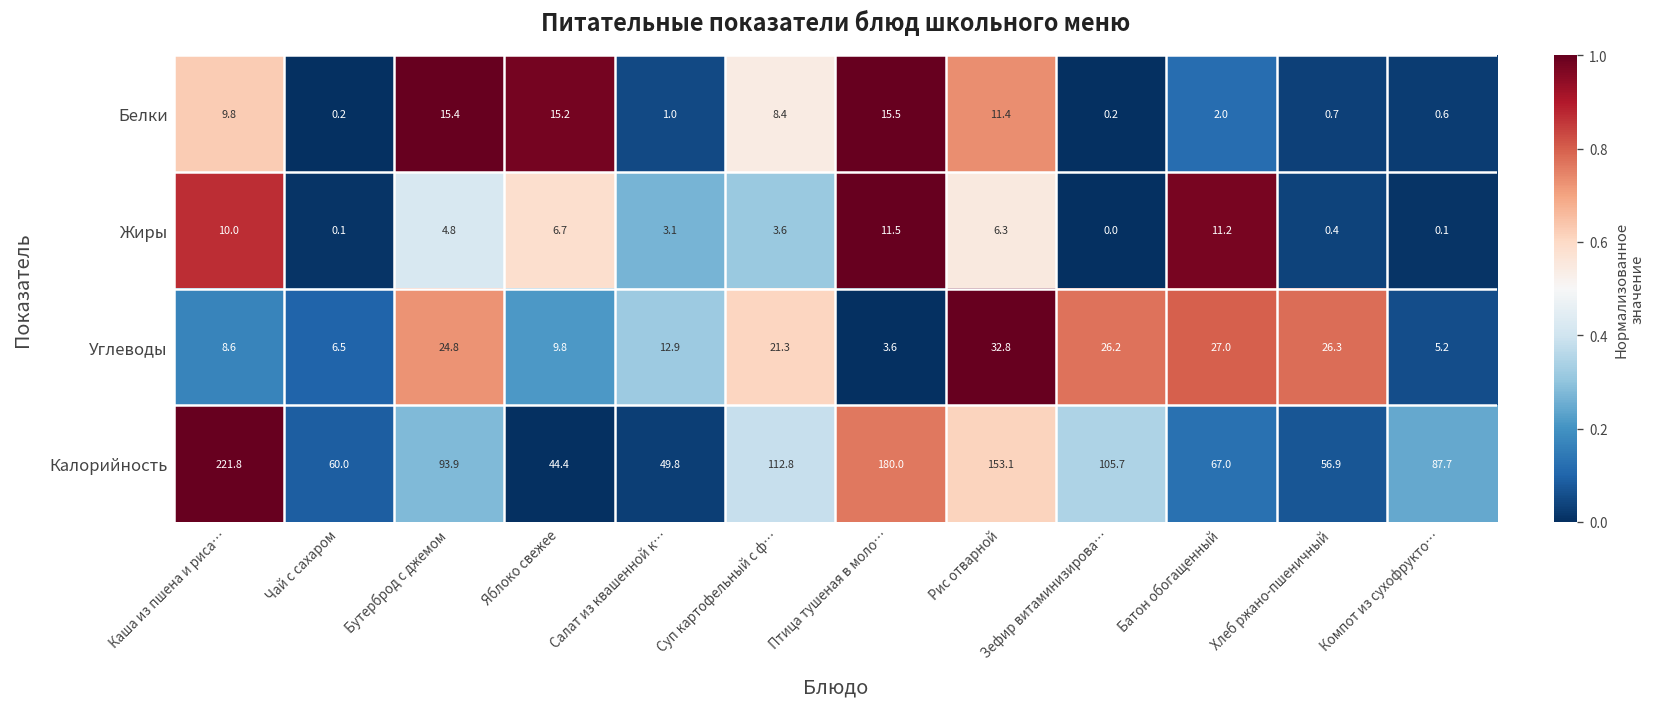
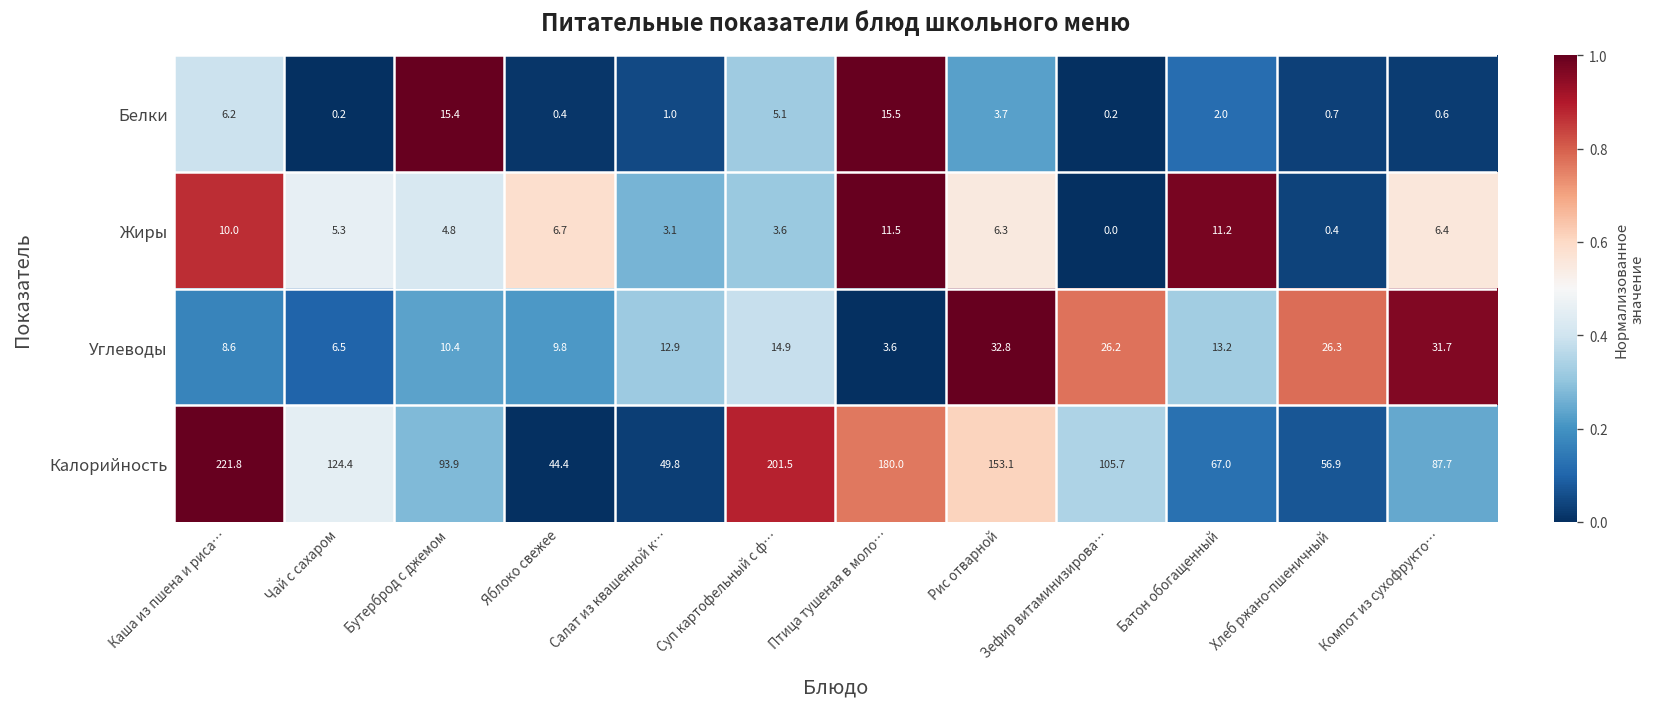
Белки, Каша из пшена и риса…: 9.8 -> 6.2
Белки, Яблоко свежее: 15.2 -> 0.4
Белки, Суп картофельный с ф…: 8.4 -> 5.1
Белки, Рис отварной: 11.4 -> 3.7
Жиры, Чай с сахаром: 0.1 -> 5.3
Жиры, Компот из сухофрукто…: 0.1 -> 6.4
Углеводы, Бутерброд с джемом: 24.8 -> 10.4
Углеводы, Суп картофельный с ф…: 21.3 -> 14.9
Углеводы, Батон обогащенный: 27.0 -> 13.2
Углеводы, Компот из сухофрукто…: 5.2 -> 31.7
Калорийность, Чай с сахаром: 60.0 -> 124.4
Калорийность, Суп картофельный с ф…: 112.8 -> 201.5
